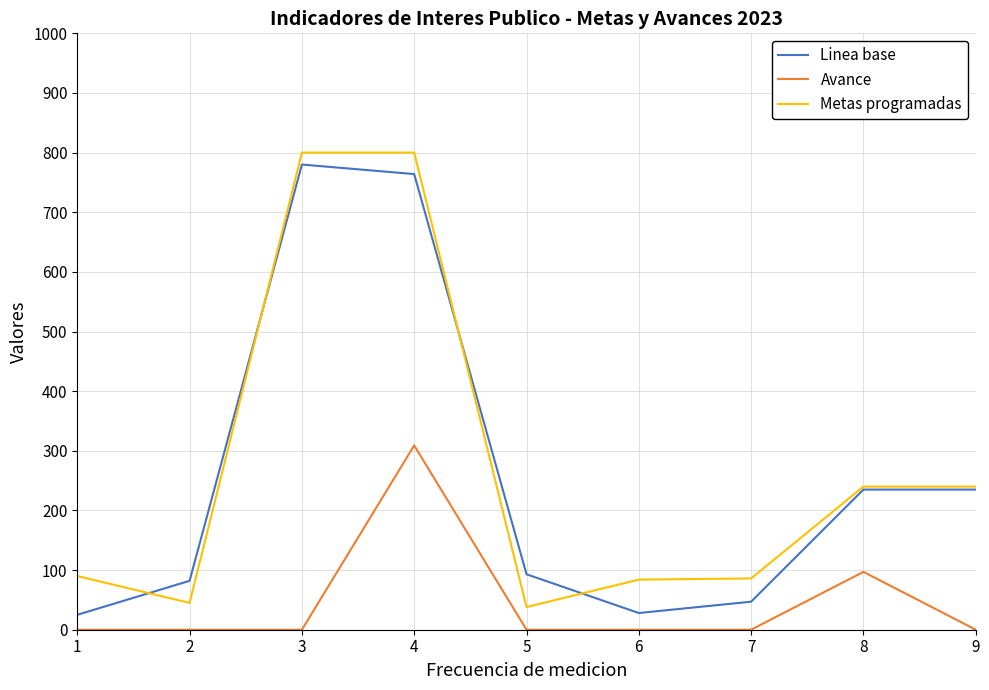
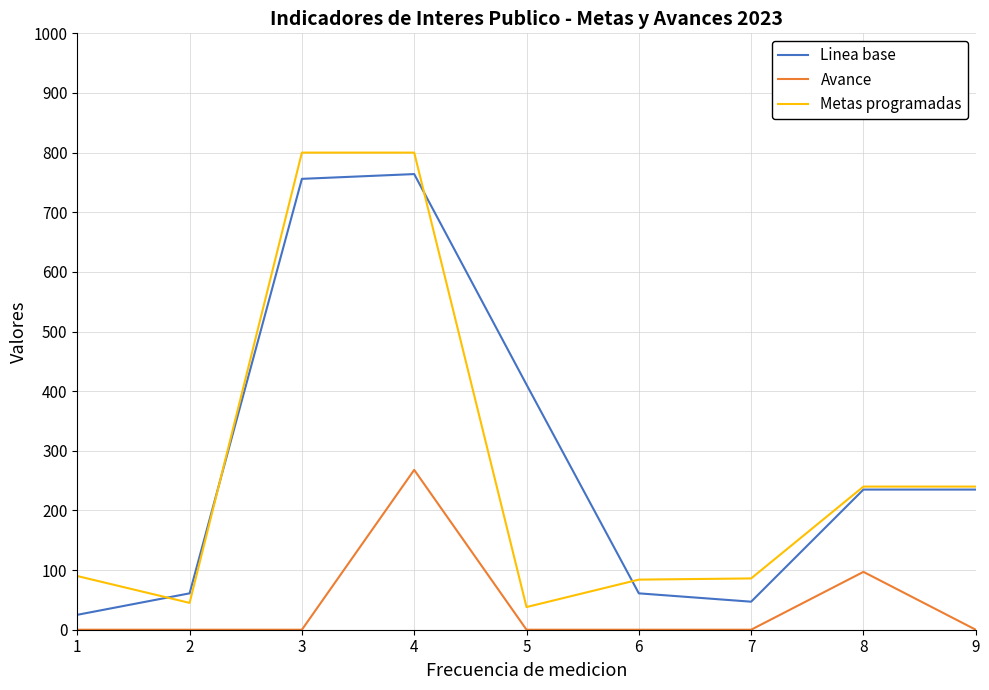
Linea base, 2: 80 -> 60
Linea base, 3: 780 -> 760
Avance, 4: 310 -> 270
Linea base, 5: 90 -> 410
Linea base, 6: 30 -> 60
